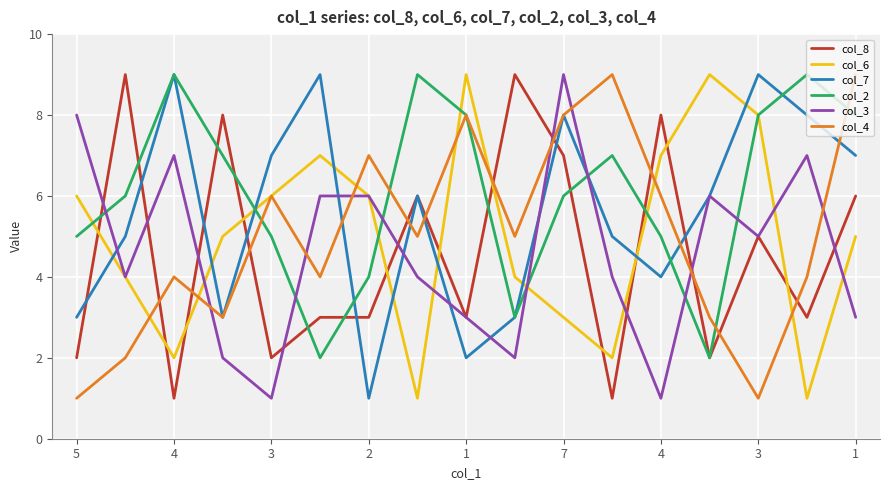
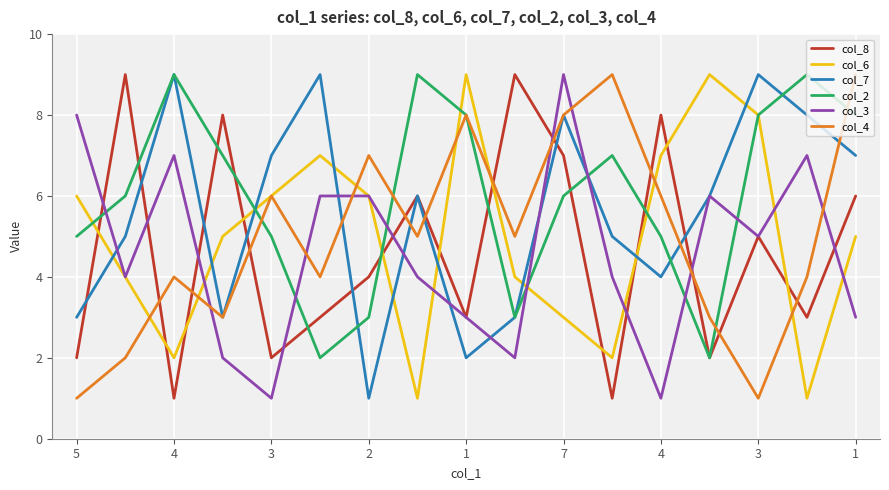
col_8, 2: 3 -> 4
col_2, 2: 4 -> 3
